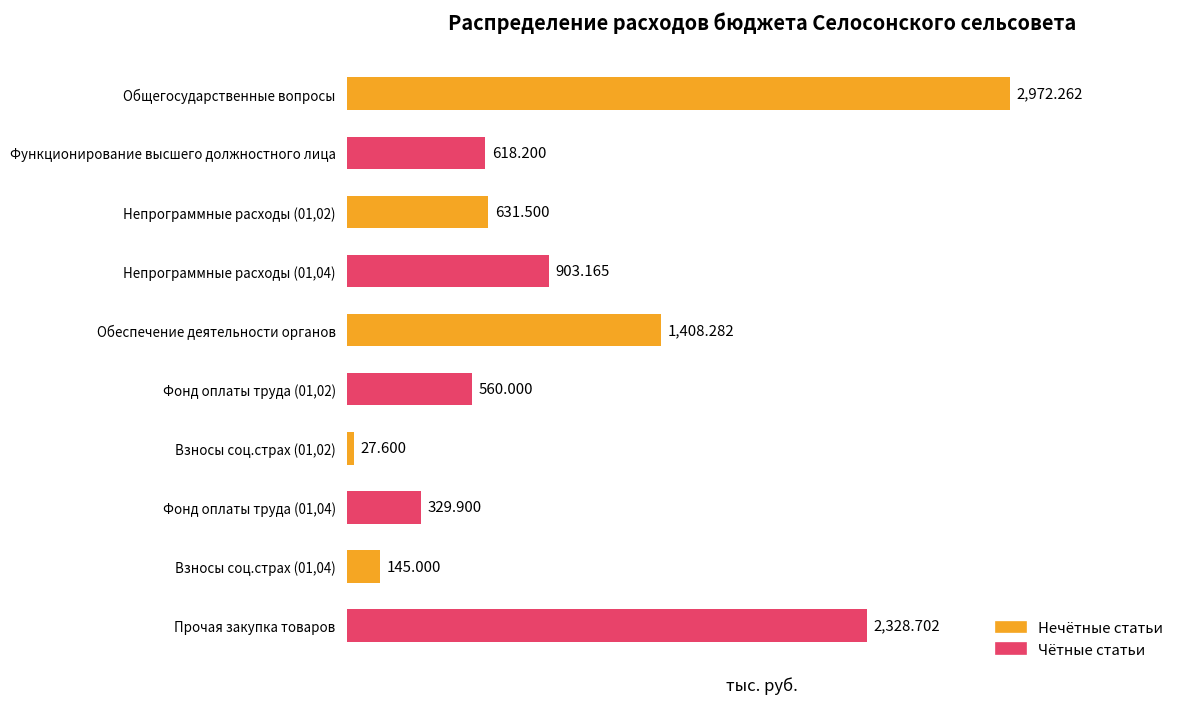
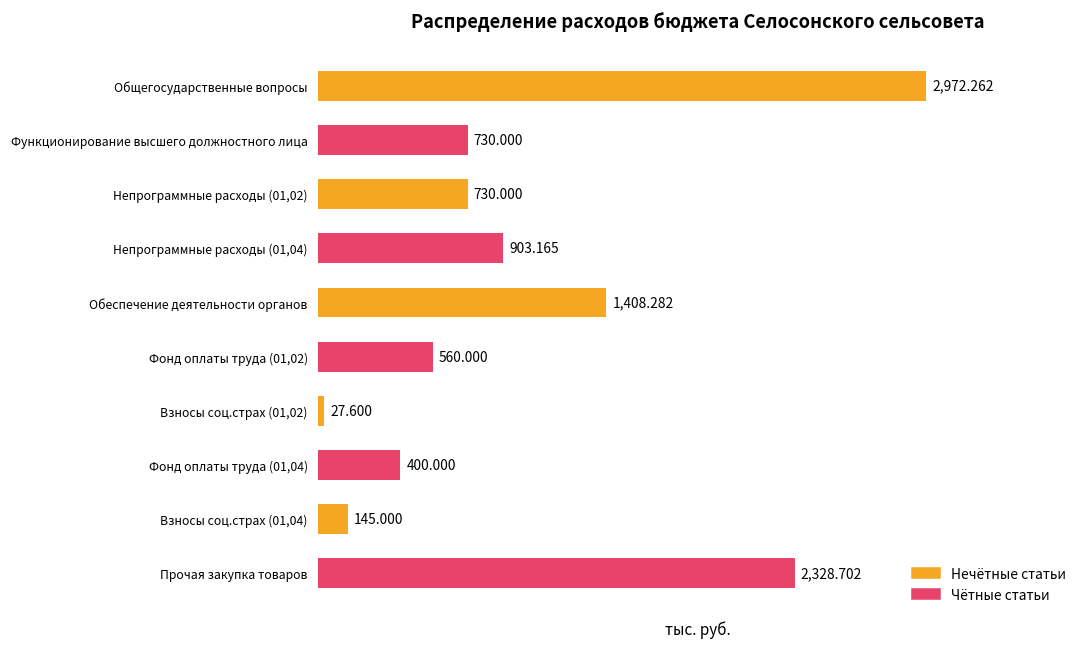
Функционирование высшего должностного лица: 618.200 -> 730.000
Непрограммные расходы (01,02): 631.500 -> 730.000
Фонд оплаты труда (01,04): 329.900 -> 400.000
